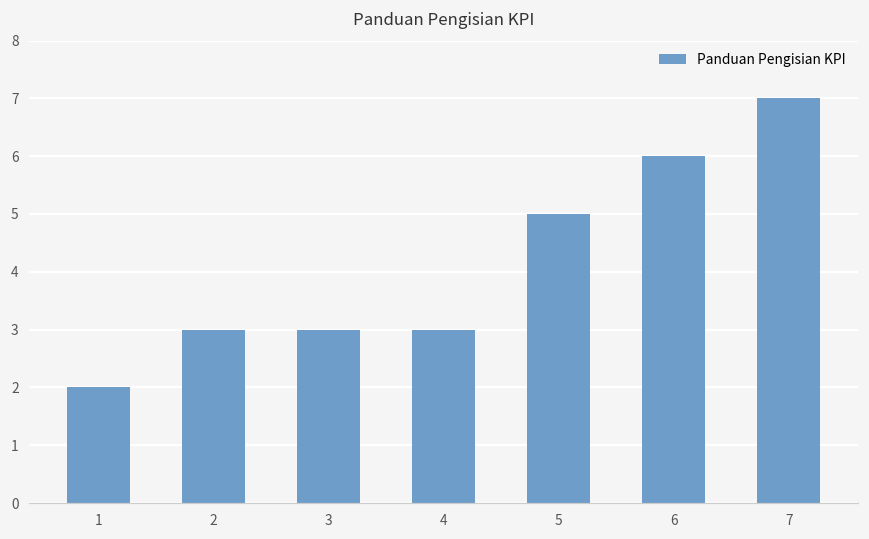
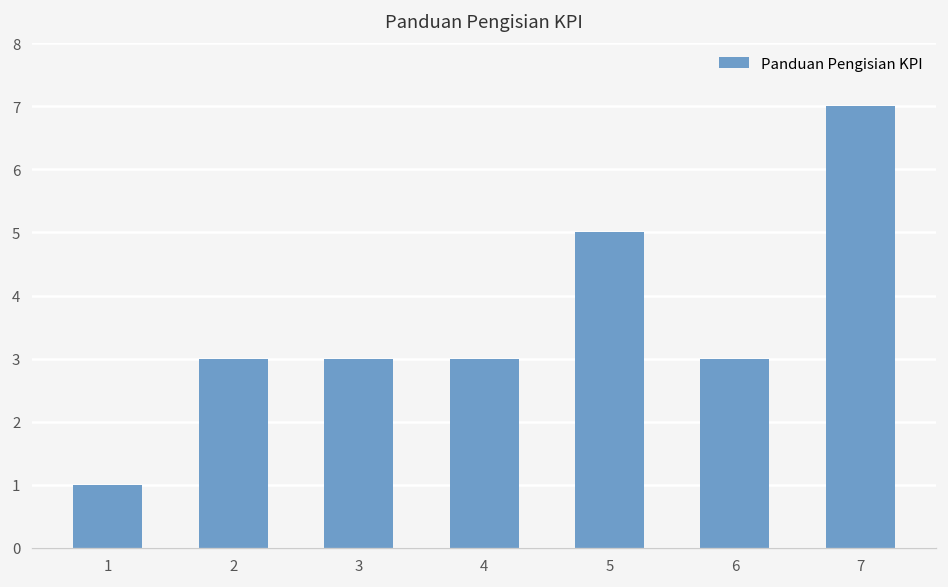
1: 2 -> 1
6: 6 -> 3
